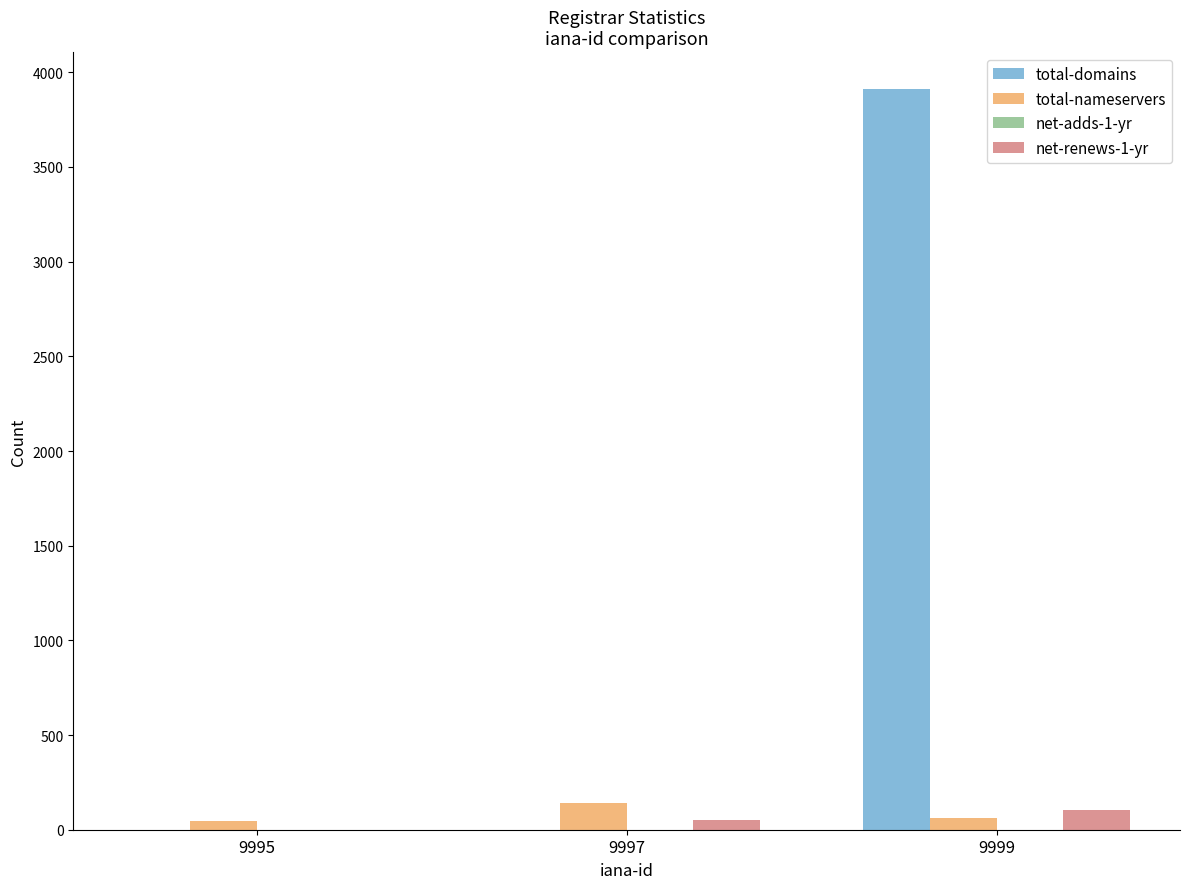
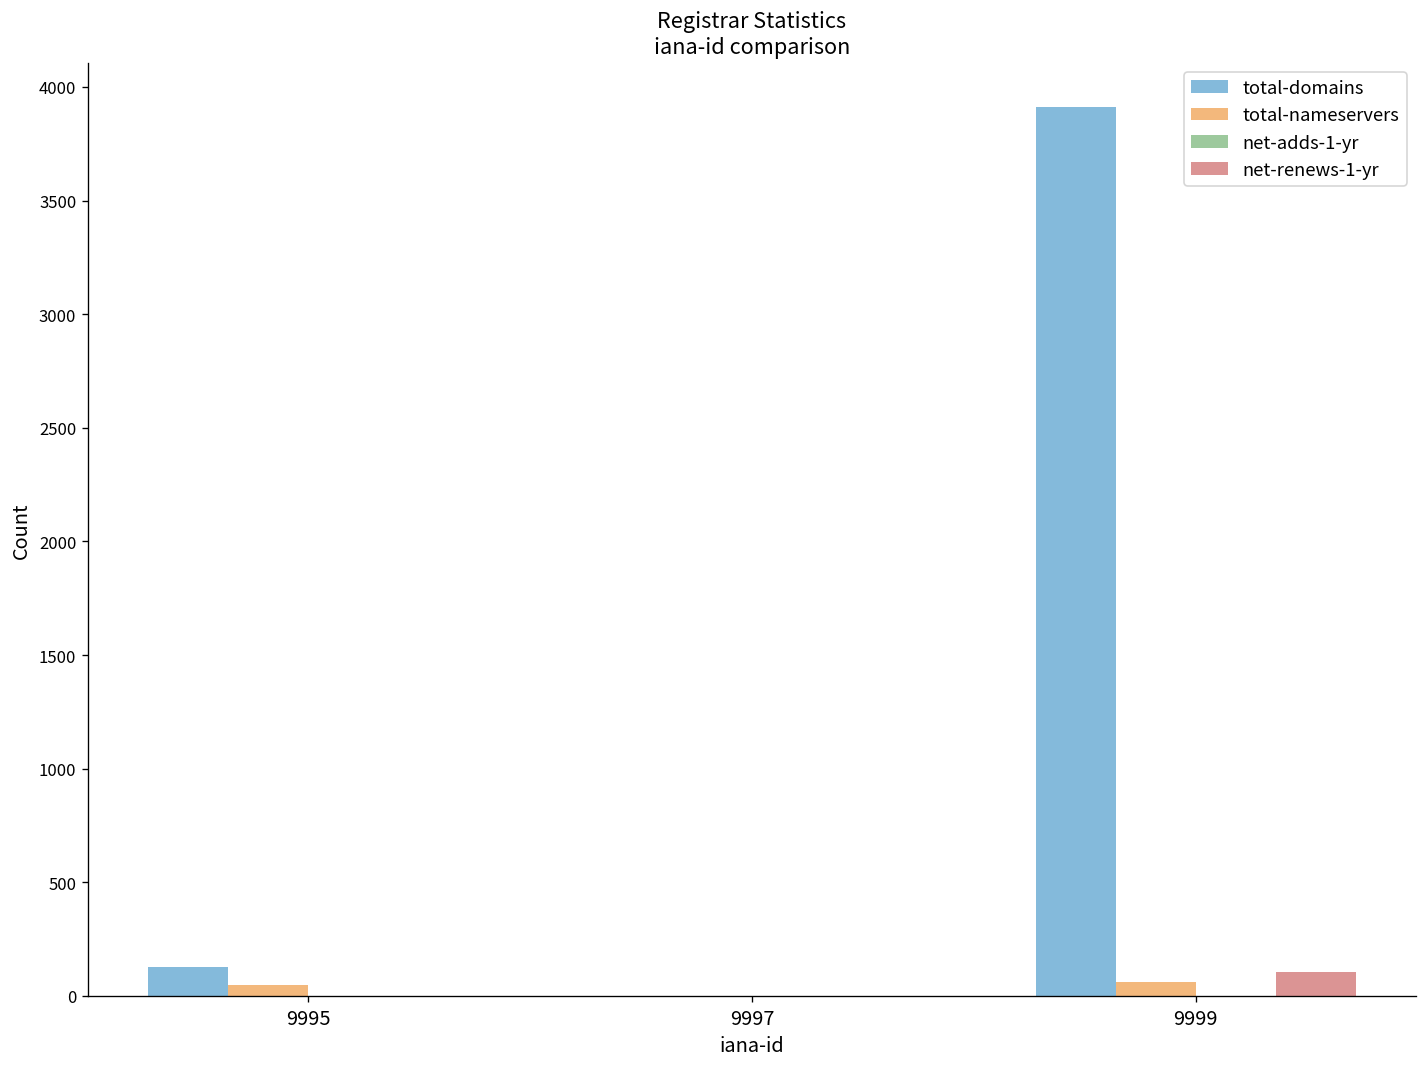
total-domains, 9995: 0 -> 130
total-nameservers, 9997: 140 -> 0
net-renews-1-yr, 9997: 50 -> 0
